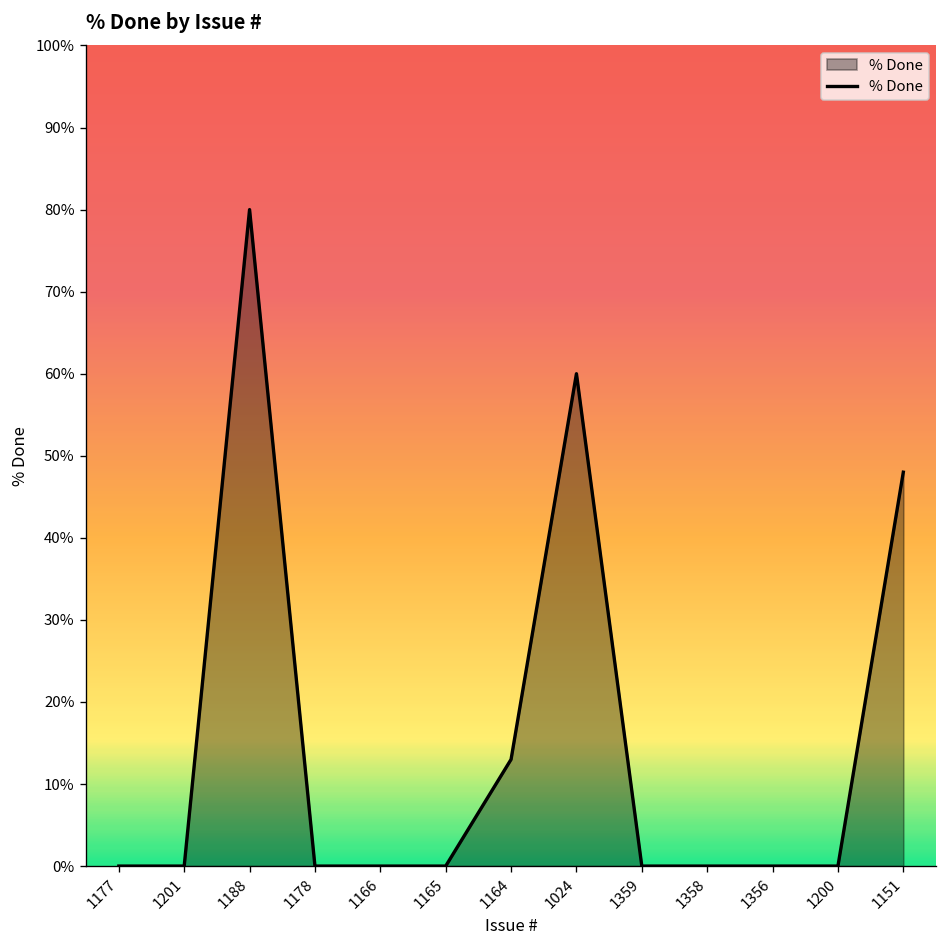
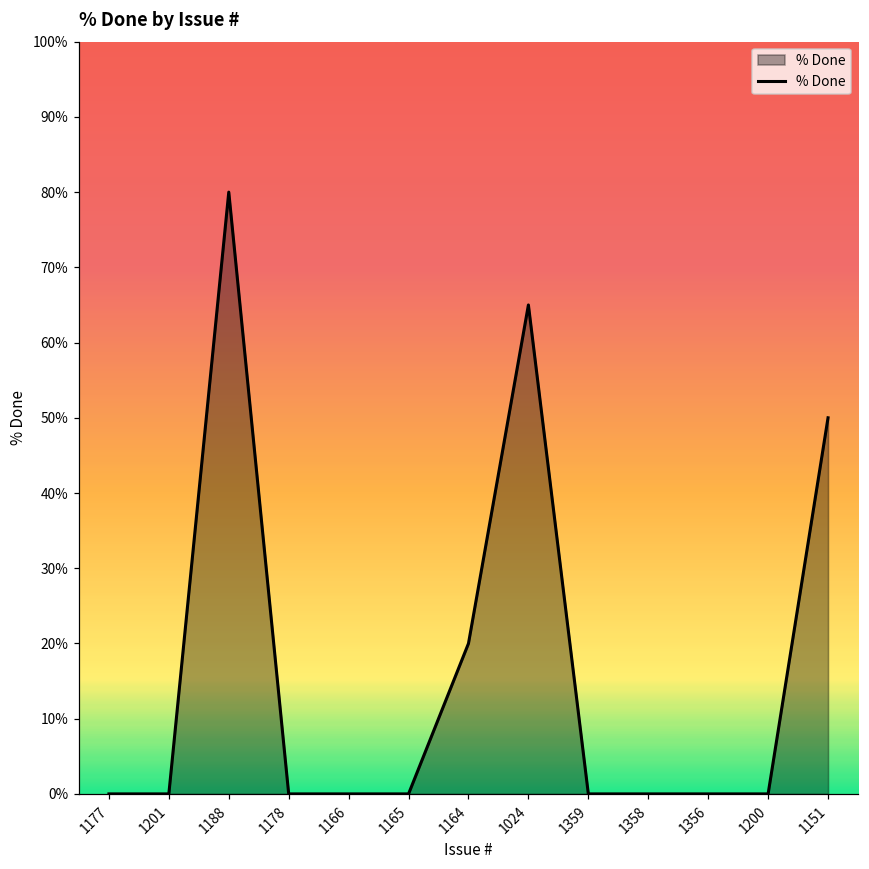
1164: 13% -> 20%
1024: 60% -> 65%
1151: 48% -> 50%
